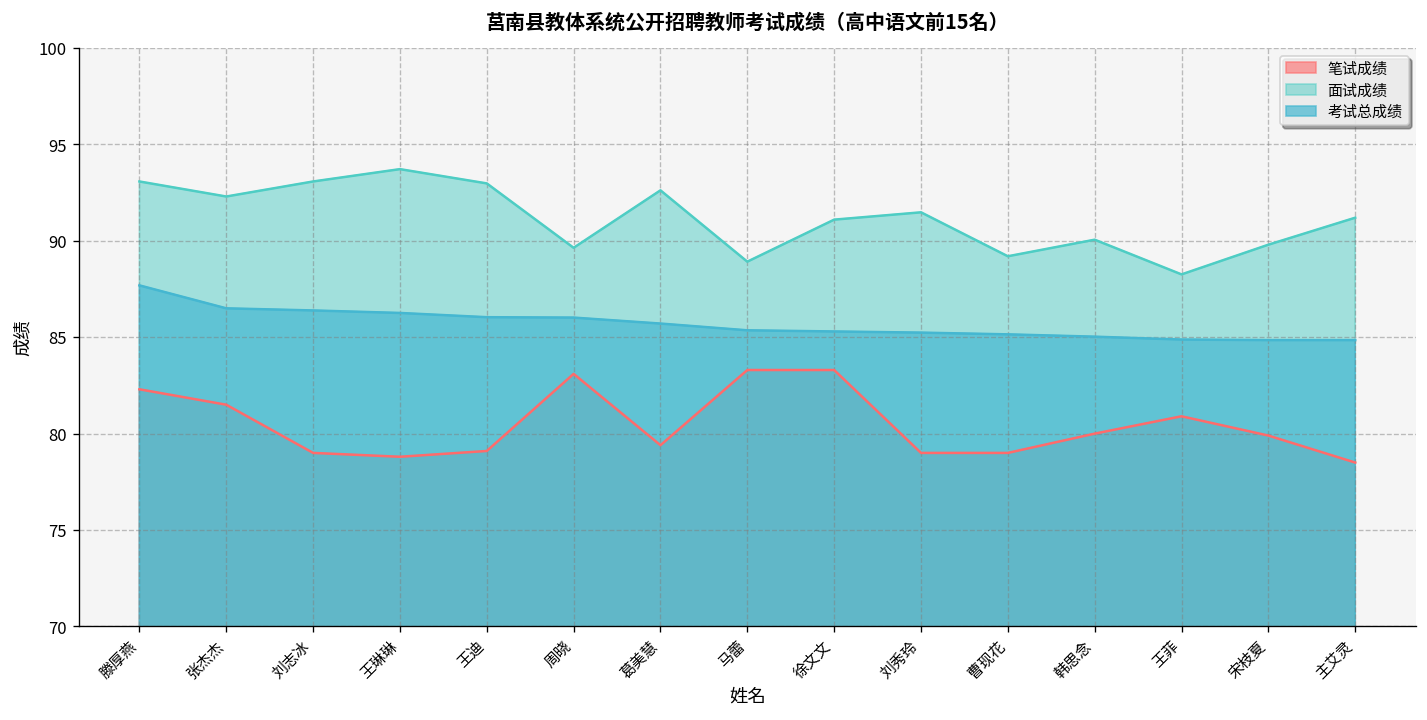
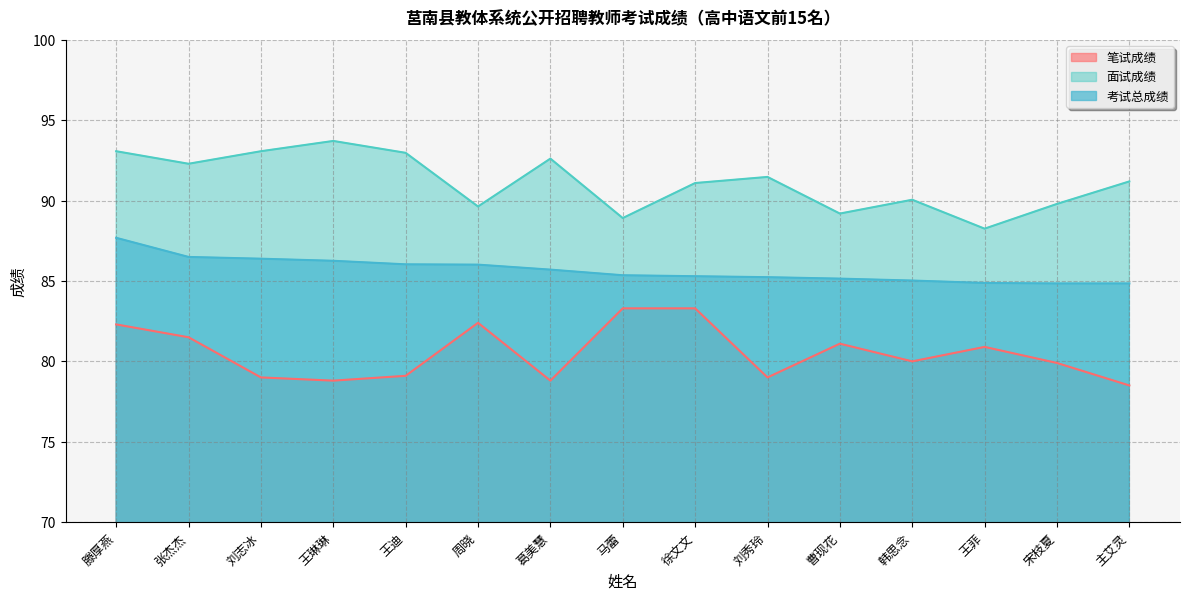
笔试成绩, 周晓: 83.1 -> 82.4
笔试成绩, 葛美慧: 79.4 -> 78.8
笔试成绩, 曹现花: 79.0 -> 81.1
